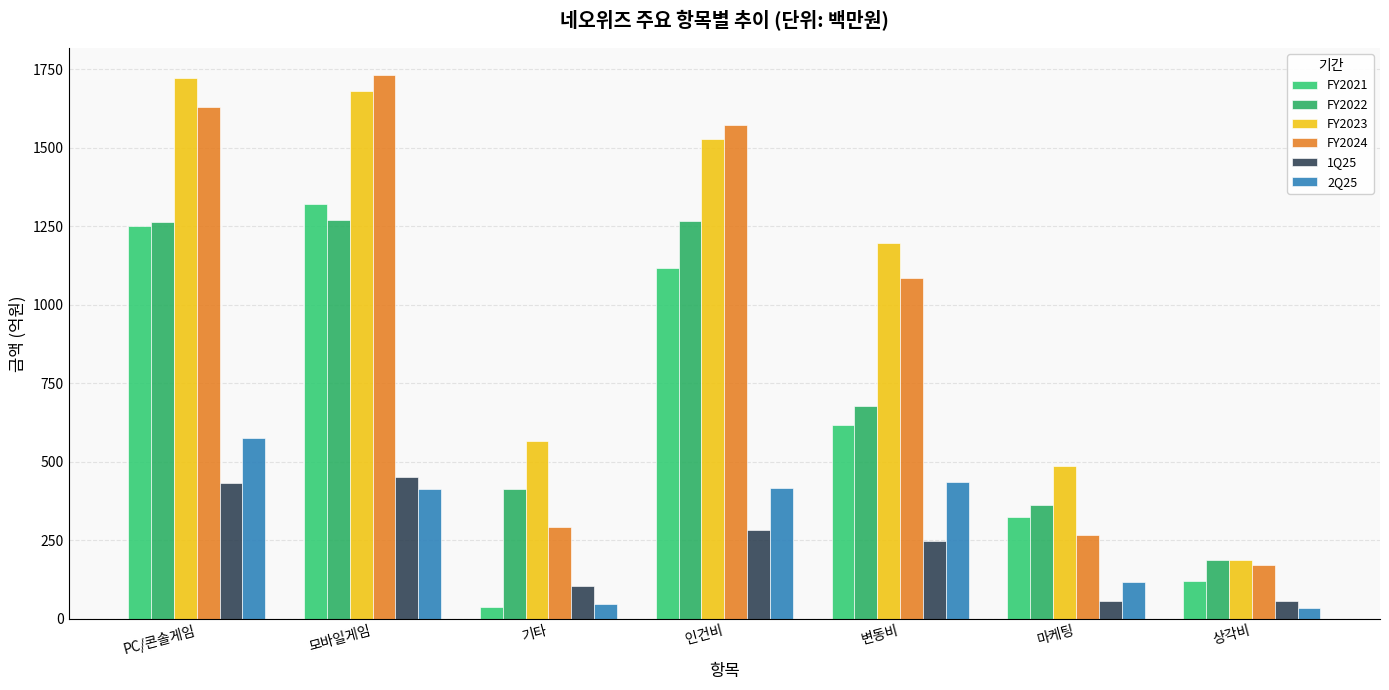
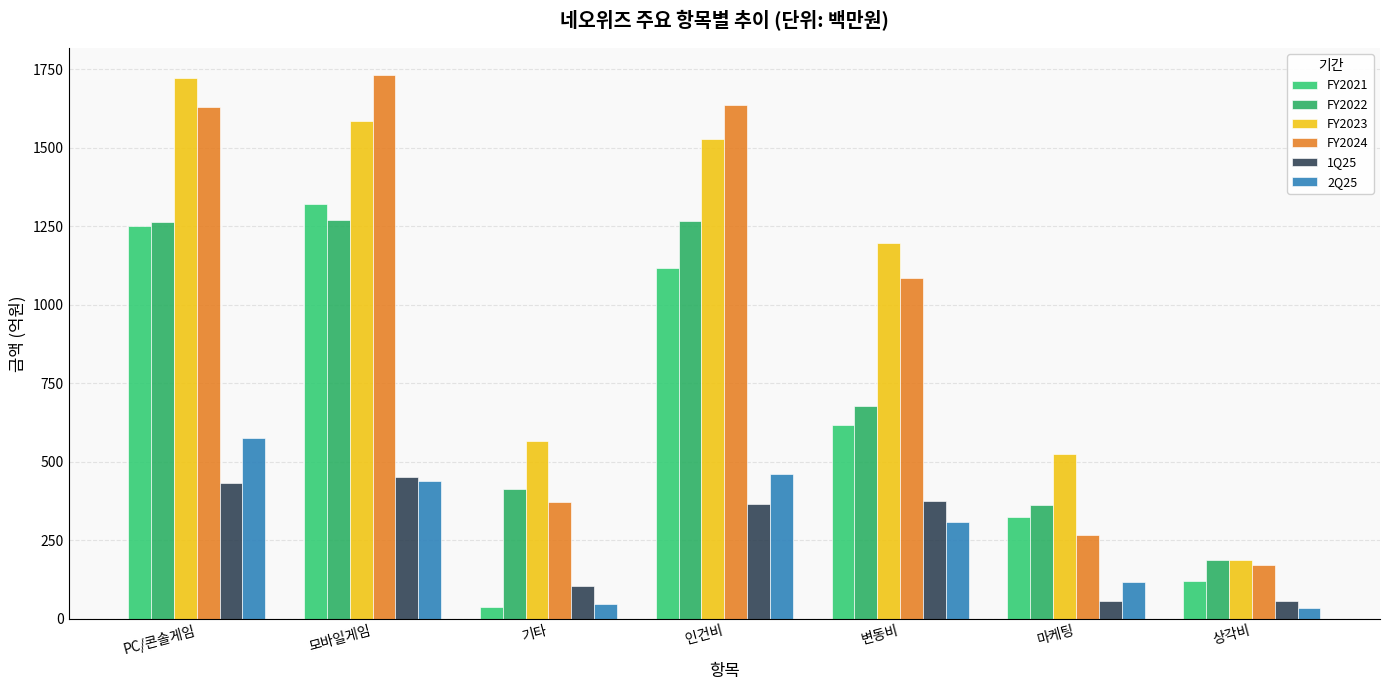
FY2023, 모바일게임: 1680 -> 1590
2Q25, 모바일게임: 410 -> 440
FY2024, 기타: 290 -> 370
FY2024, 인건비: 1570 -> 1630
1Q25, 인건비: 280 -> 370
2Q25, 인건비: 420 -> 460
1Q25, 변동비: 250 -> 370
2Q25, 변동비: 440 -> 310
FY2023, 마케팅: 490 -> 530
